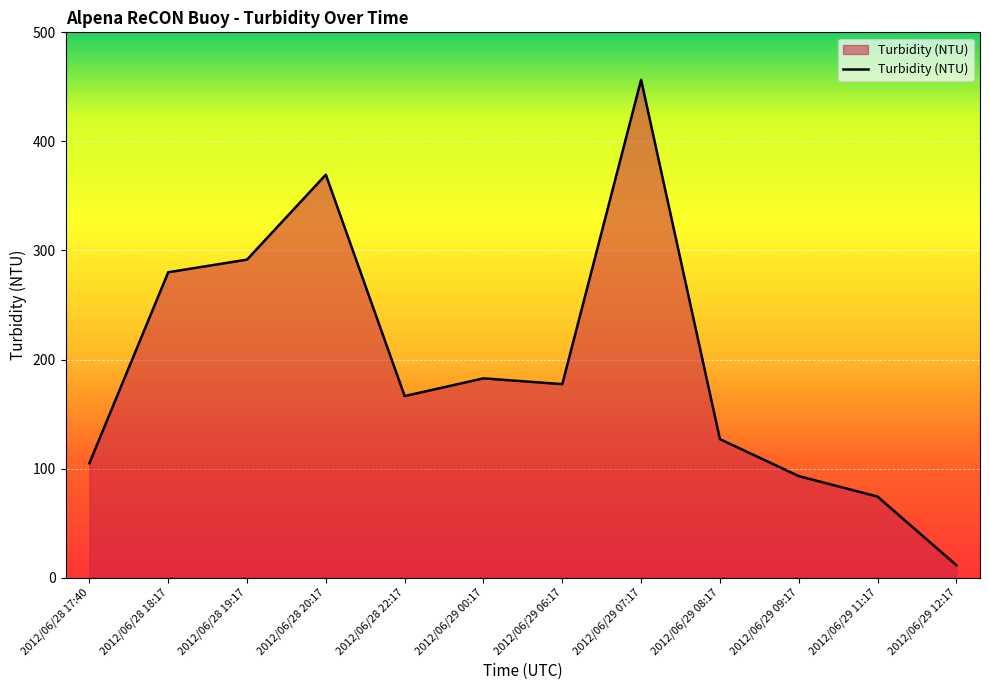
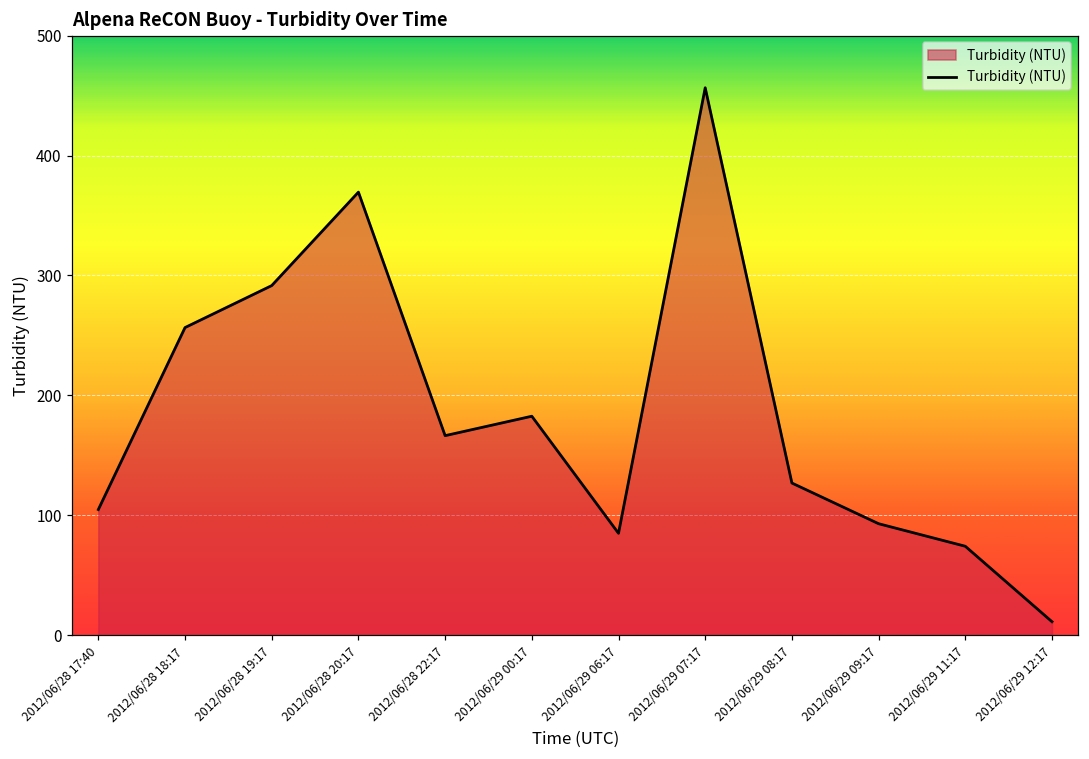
2012/06/28 18:17: 280 -> 257
2012/06/29 06:17: 177 -> 85
